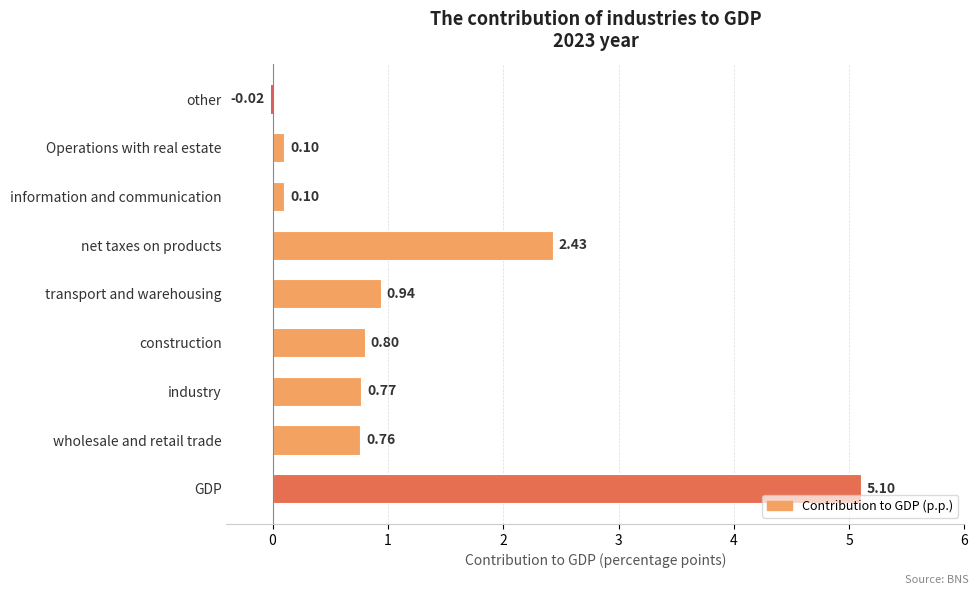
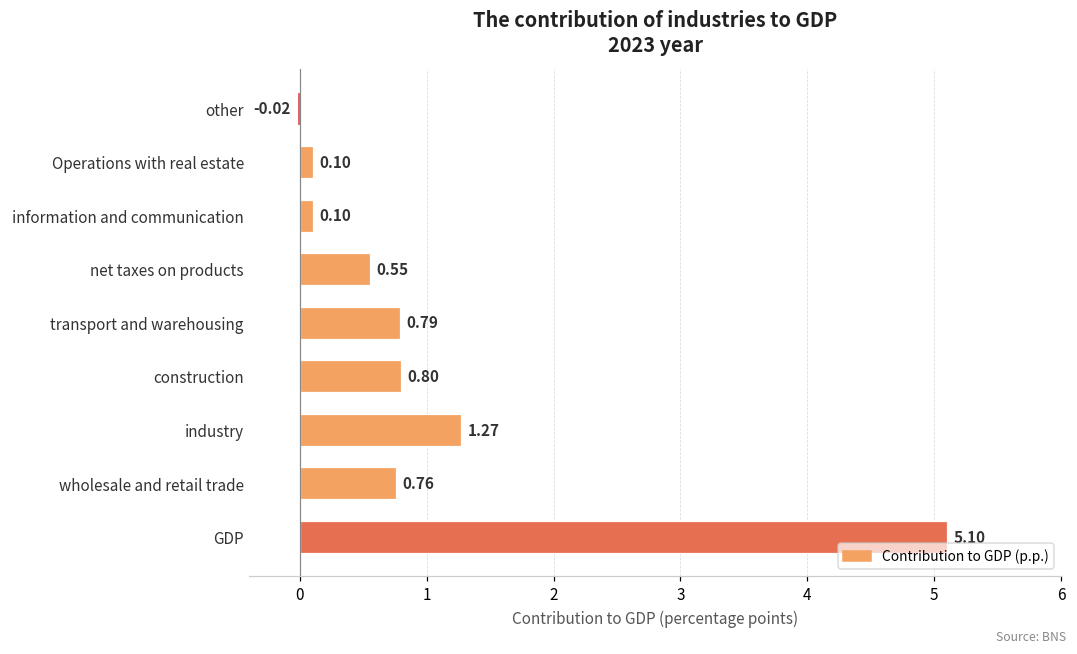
net taxes on products: 2.43 -> 0.55
transport and warehousing: 0.94 -> 0.79
industry: 0.77 -> 1.27
